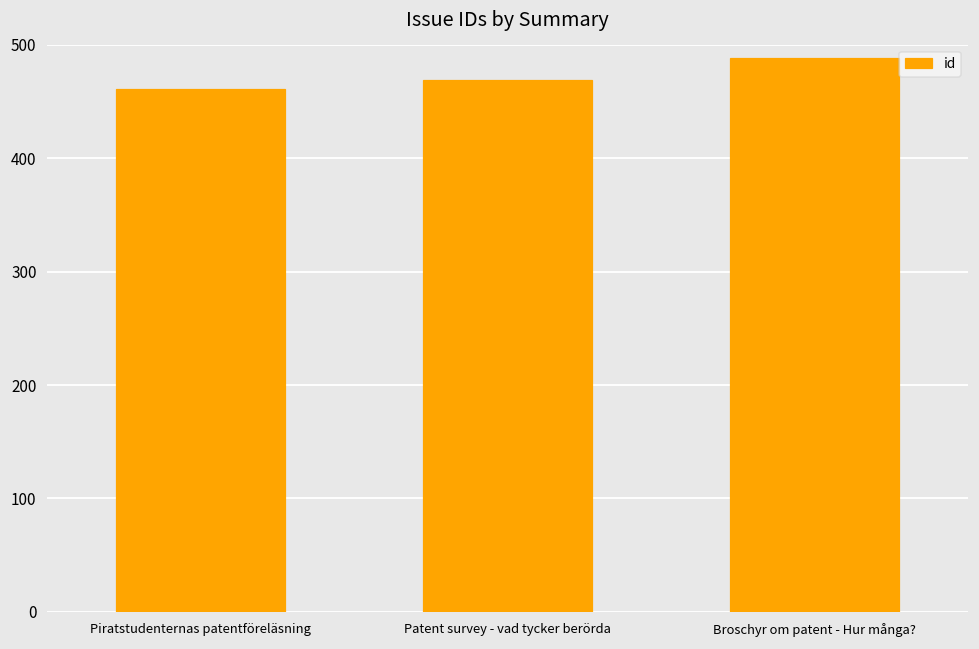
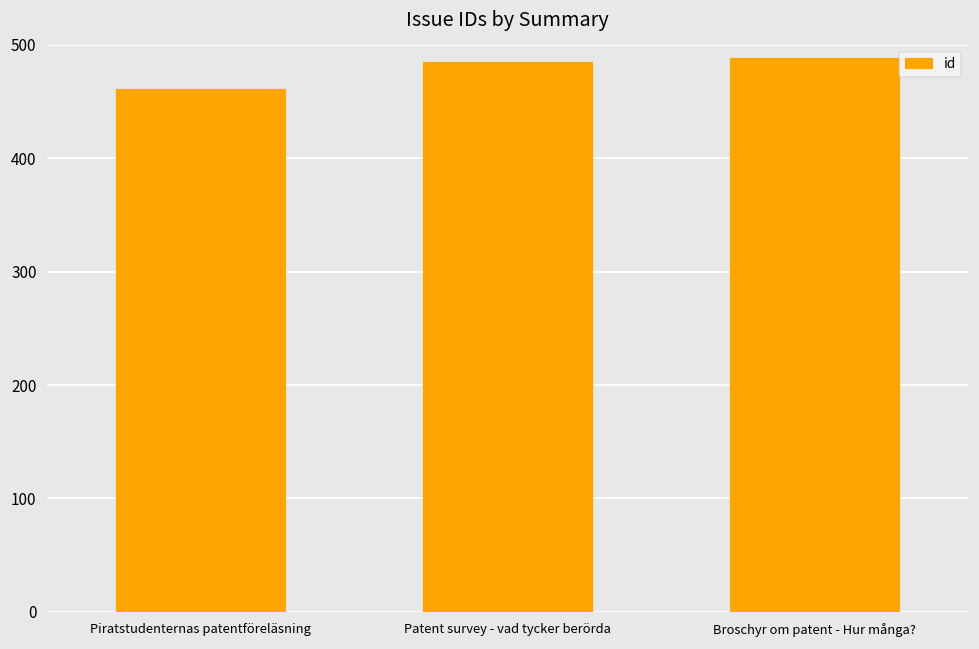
Patent survey - vad tycker berörda: 469 -> 485
